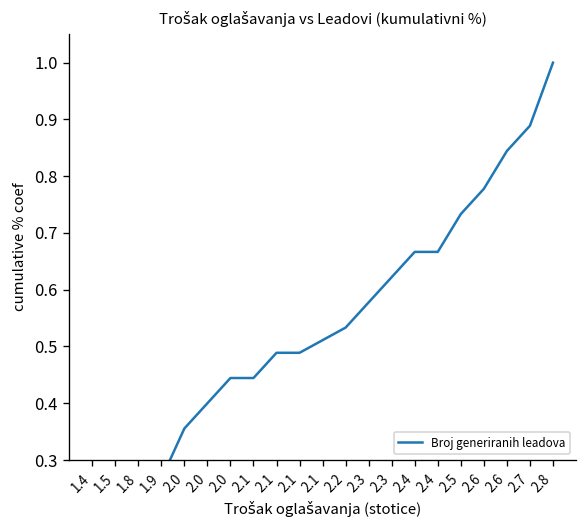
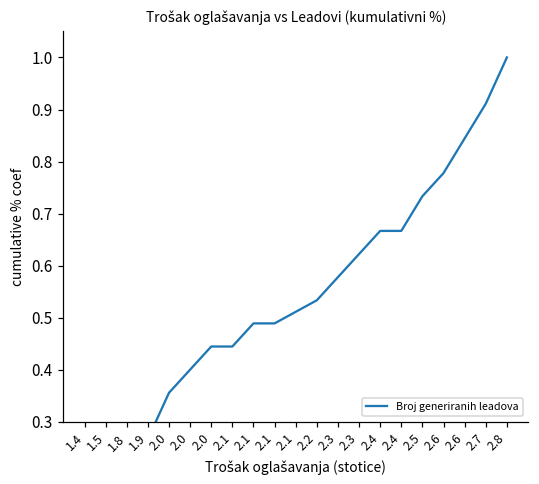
2.7: 0.89 -> 0.91
